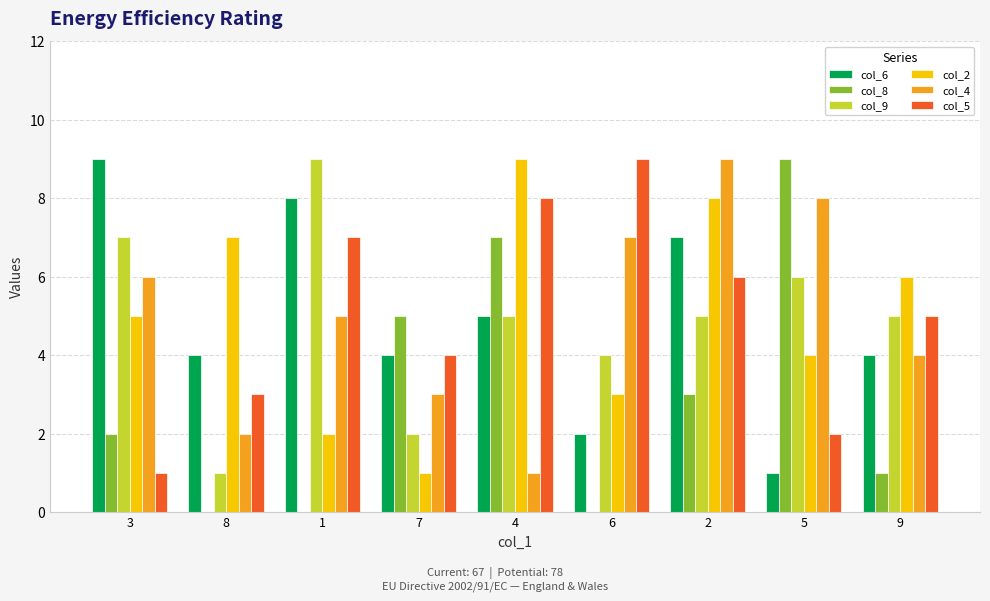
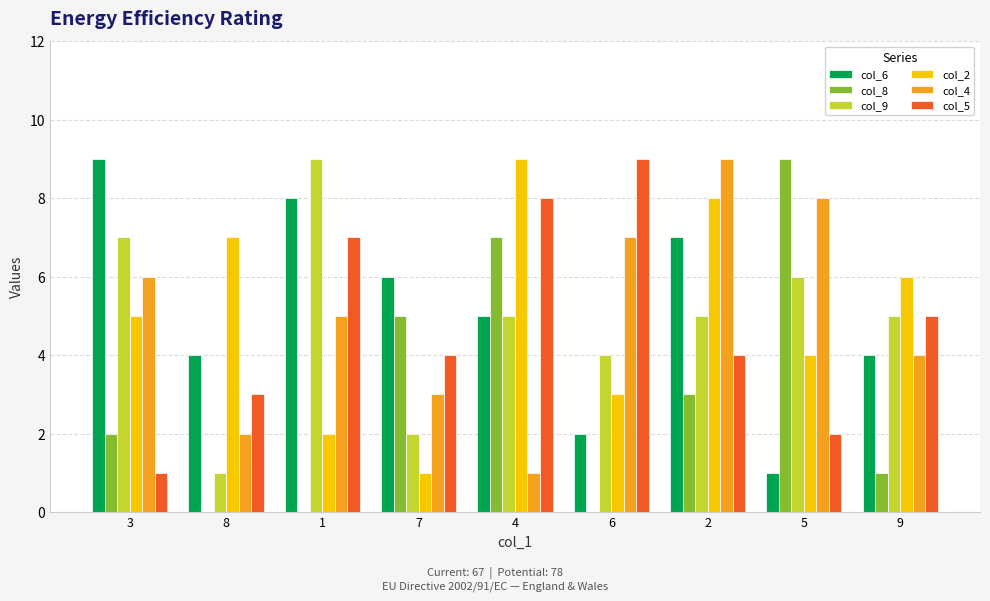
col_6, 7: 4 -> 6
col_5, 2: 6 -> 4
